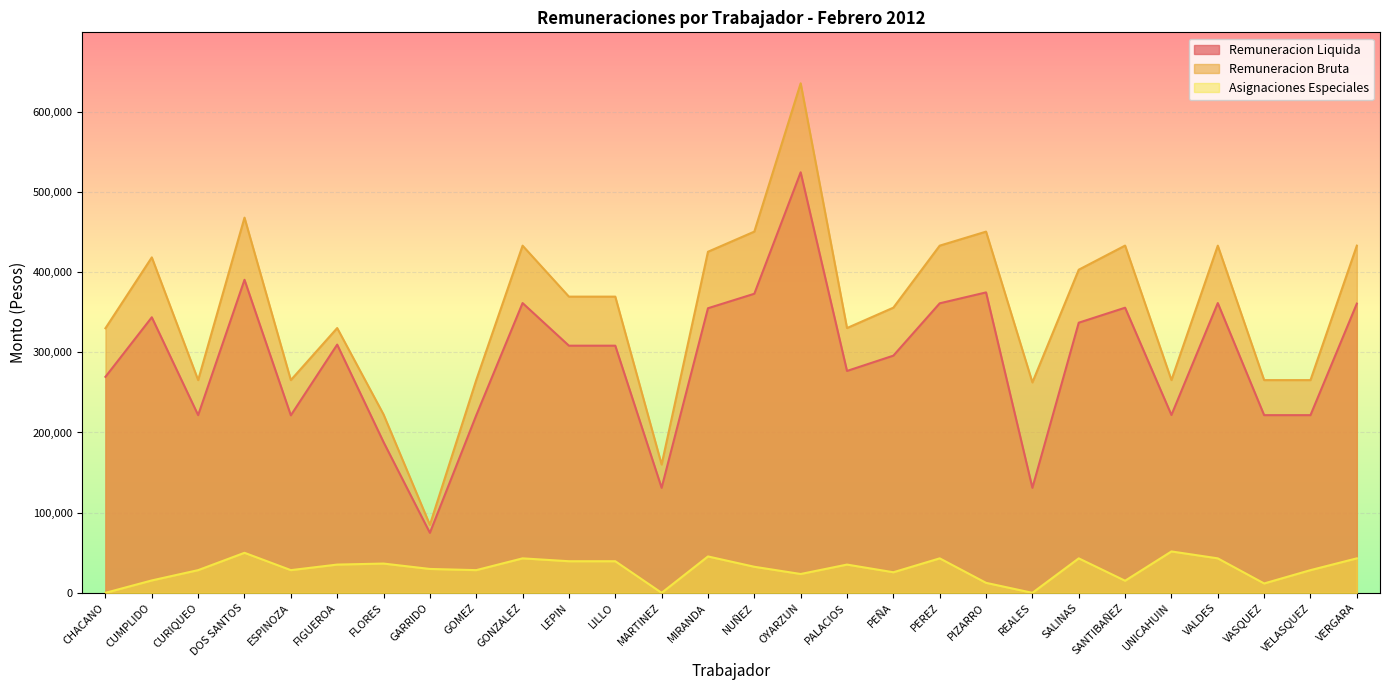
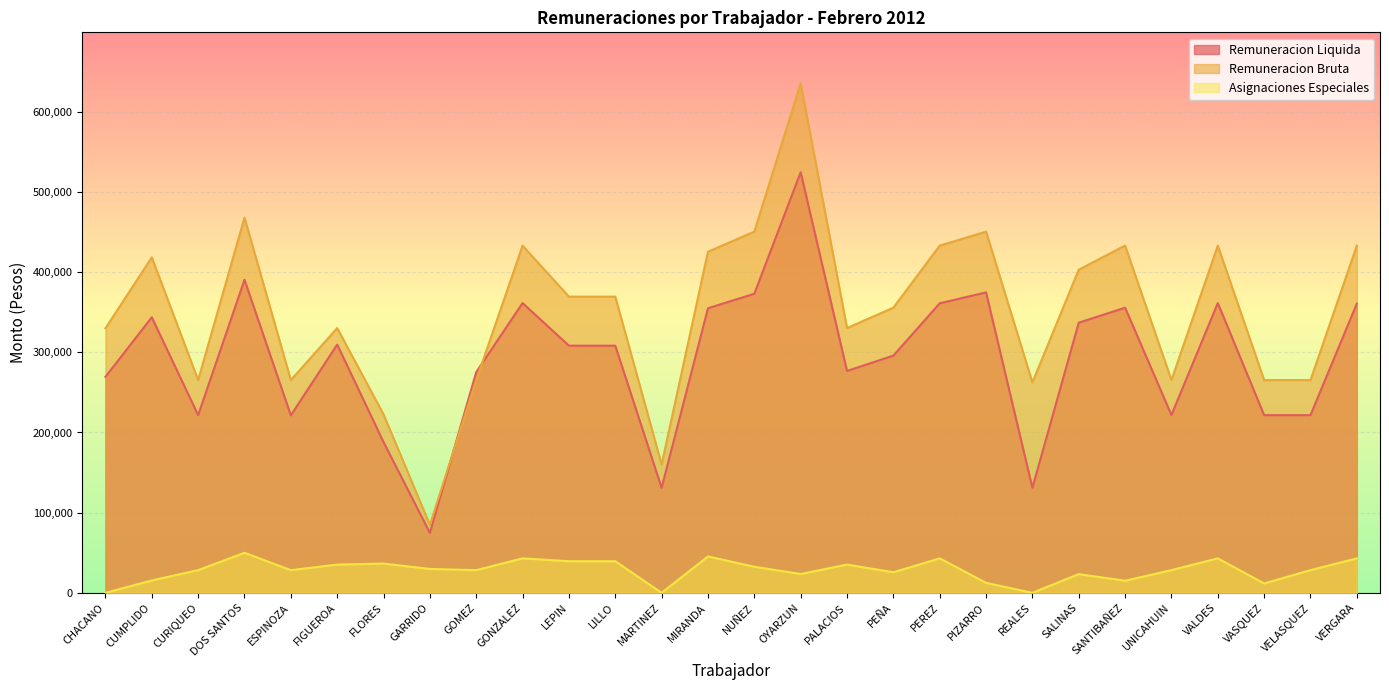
Remuneracion Liquida, GOMEZ: 220,000 -> 280,000
Asignaciones Especiales, SALINAS: 40,000 -> 20,000
Asignaciones Especiales, UNICAHUIN: 50,000 -> 30,000
